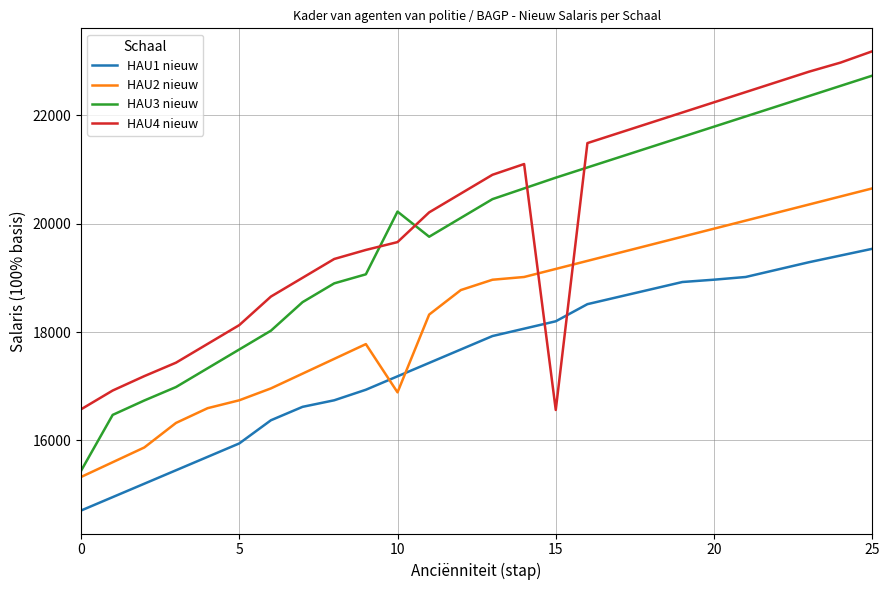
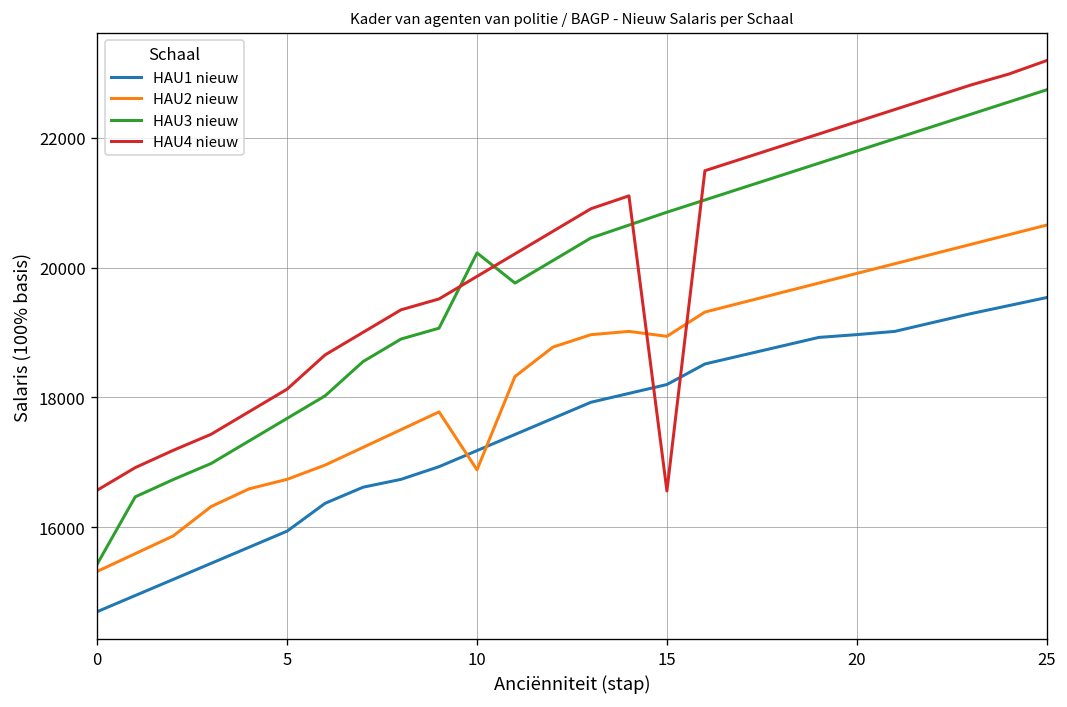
HAU4 nieuw, 10: 19700 -> 19900
HAU2 nieuw, 15: 19200 -> 18900
